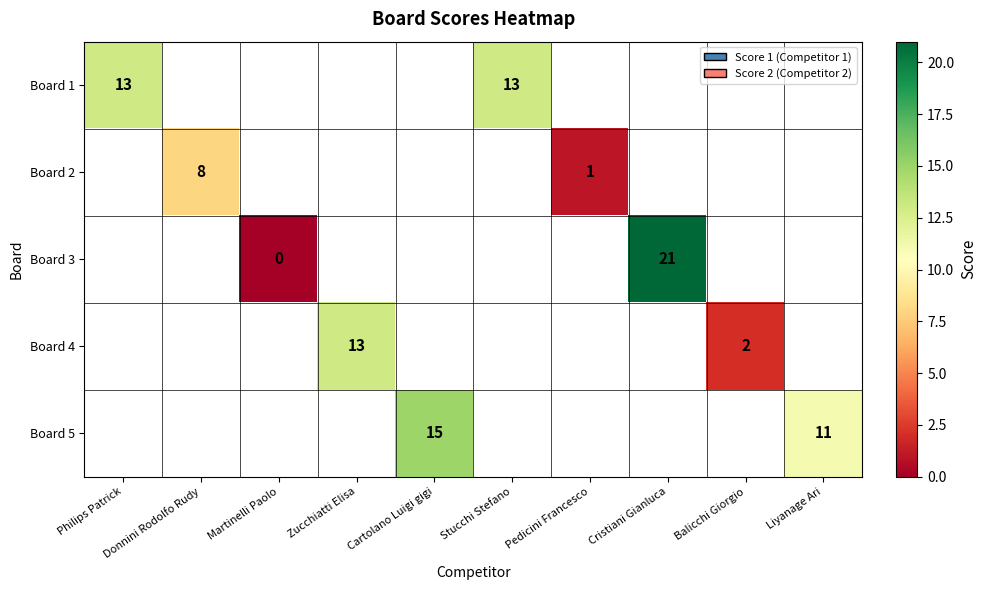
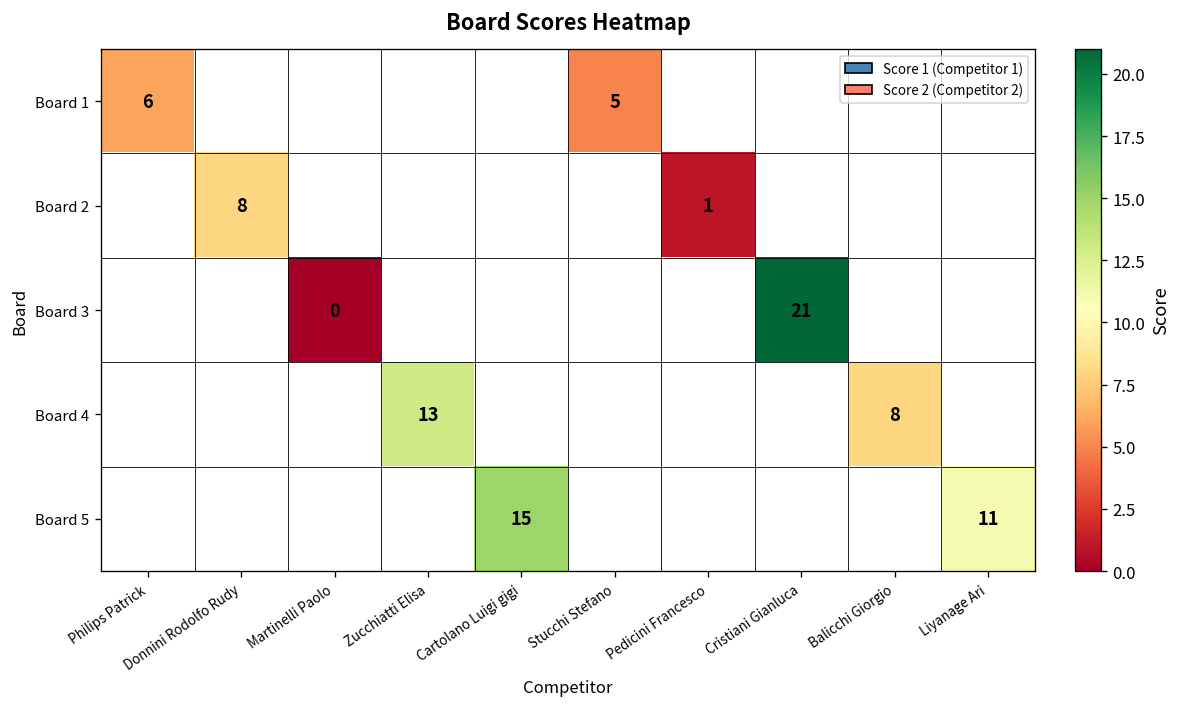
Board 1, Philips Patrick: 13 -> 6
Board 1, Stucchi Stefano: 13 -> 5
Board 4, Balicchi Giorgio: 2 -> 8
